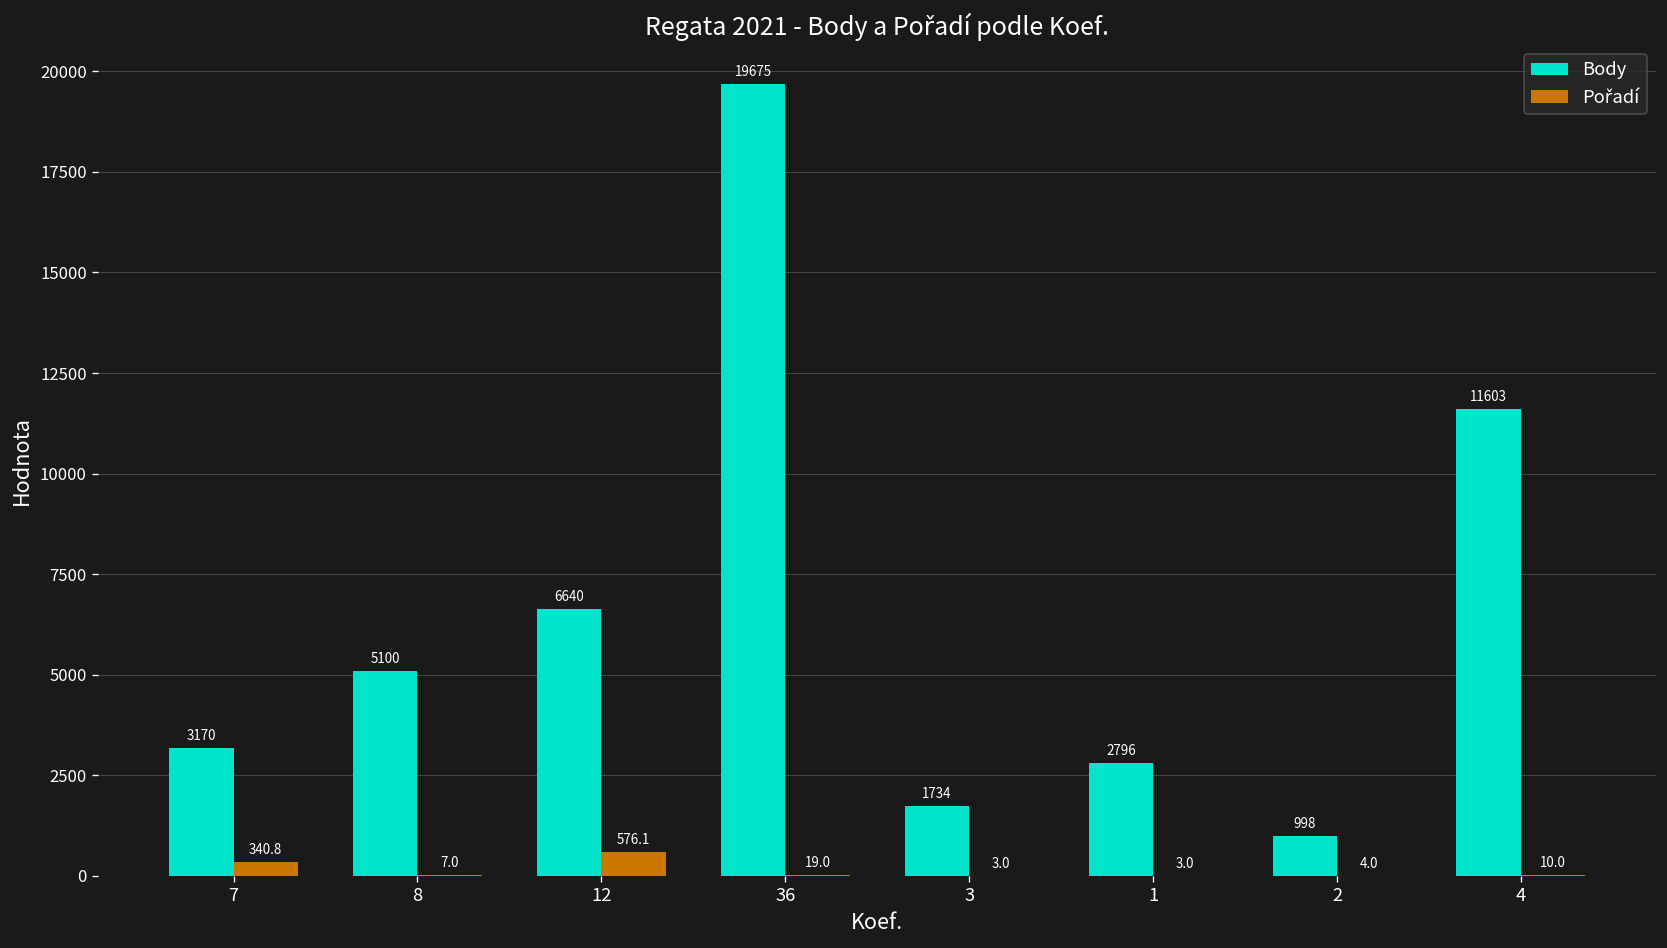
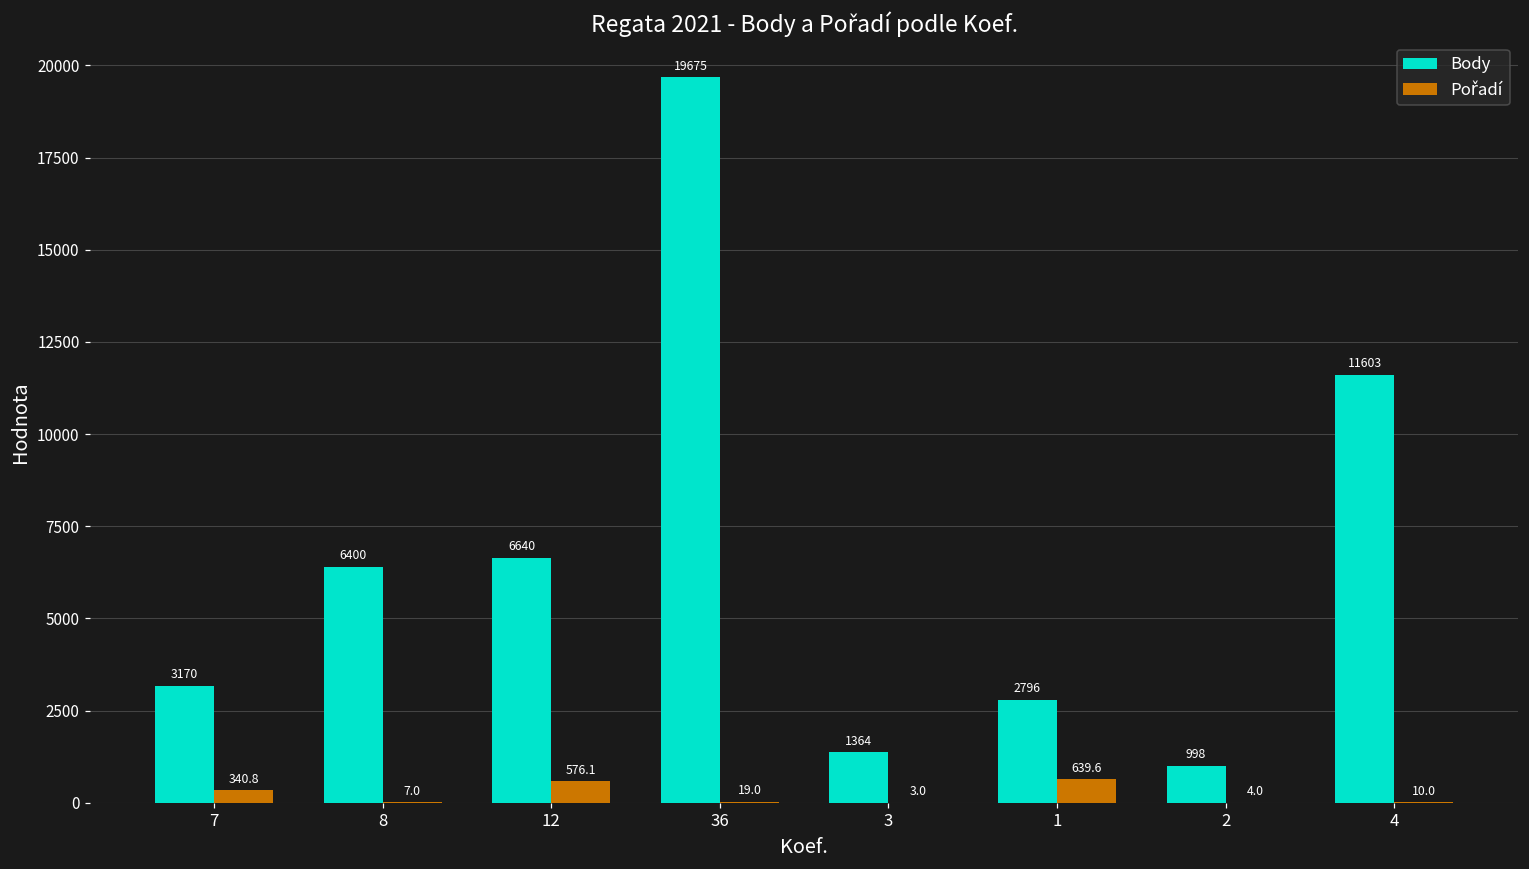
Body, 8: 5100 -> 6400
Body, 3: 1734 -> 1364
Pořadí, 1: 3.0 -> 639.6
